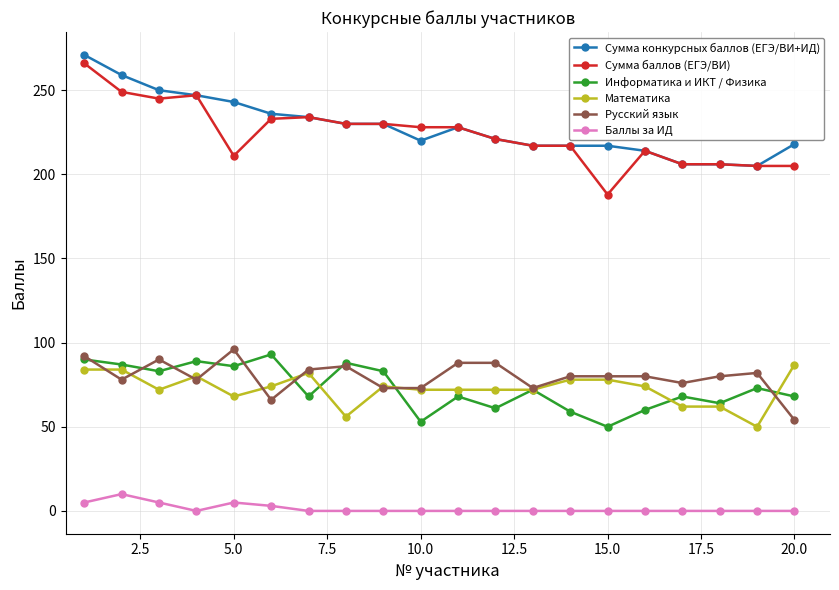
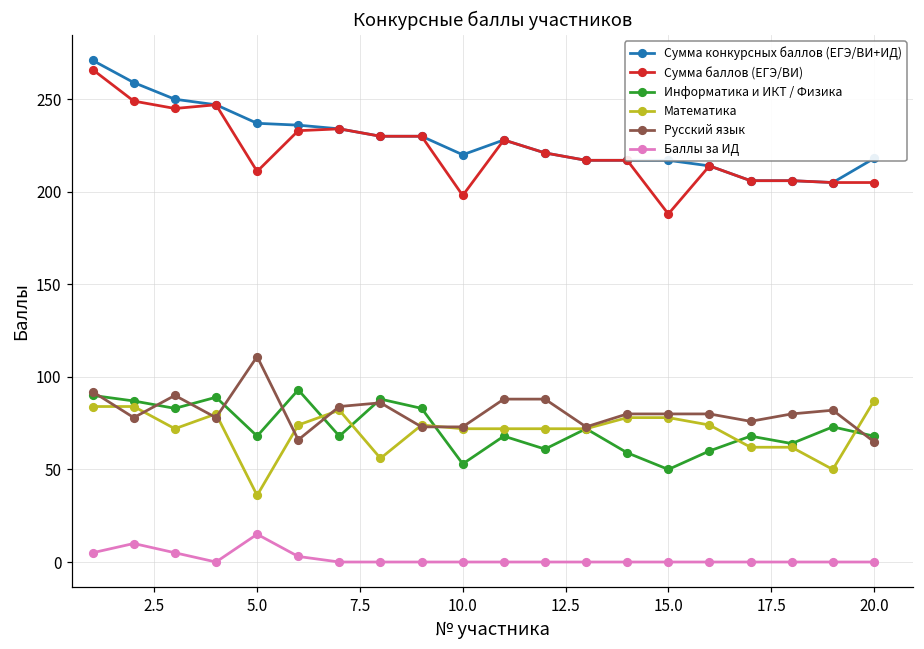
Сумма конкурсных баллов (ЕГЭ/ВИ+ИД), 5.0: 243 -> 237
Информатика и ИКТ / Физика, 5.0: 86 -> 68
Математика, 5.0: 68 -> 36
Русский язык, 5.0: 96 -> 111
Баллы за ИД, 5.0: 5 -> 15
Сумма баллов (ЕГЭ/ВИ), 10.0: 228 -> 198
Русский язык, 20.0: 54 -> 65
